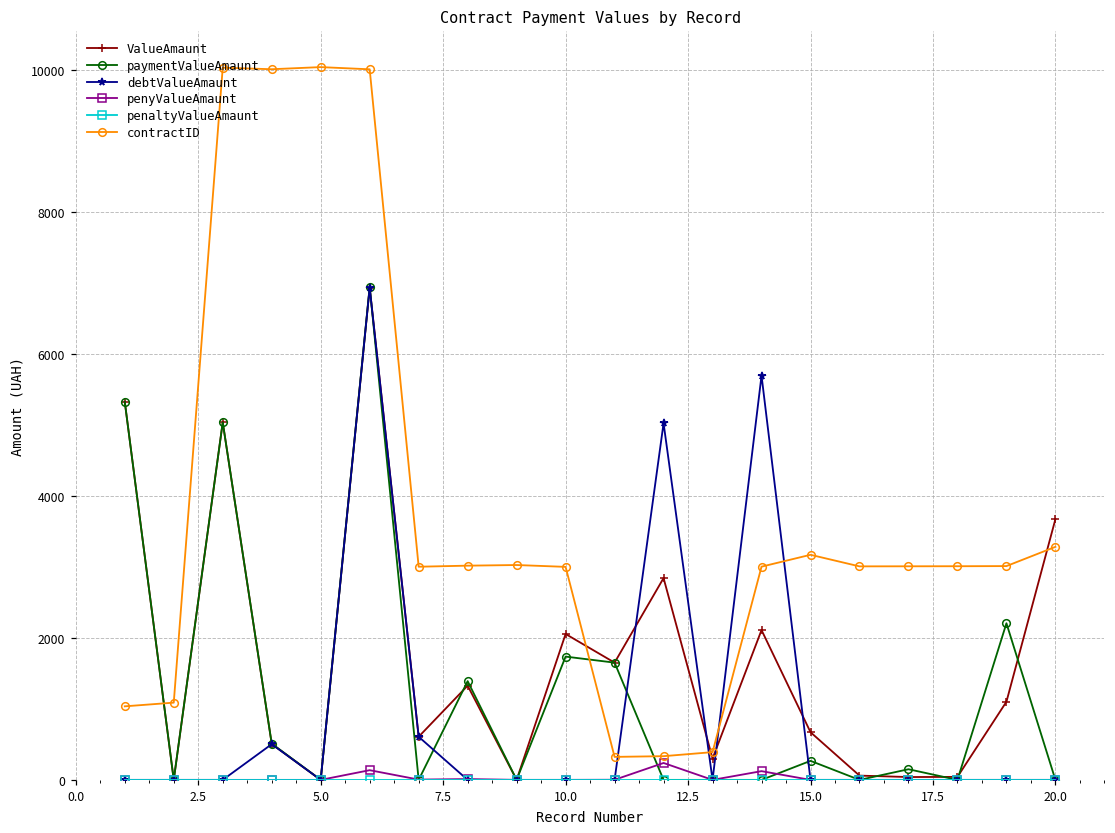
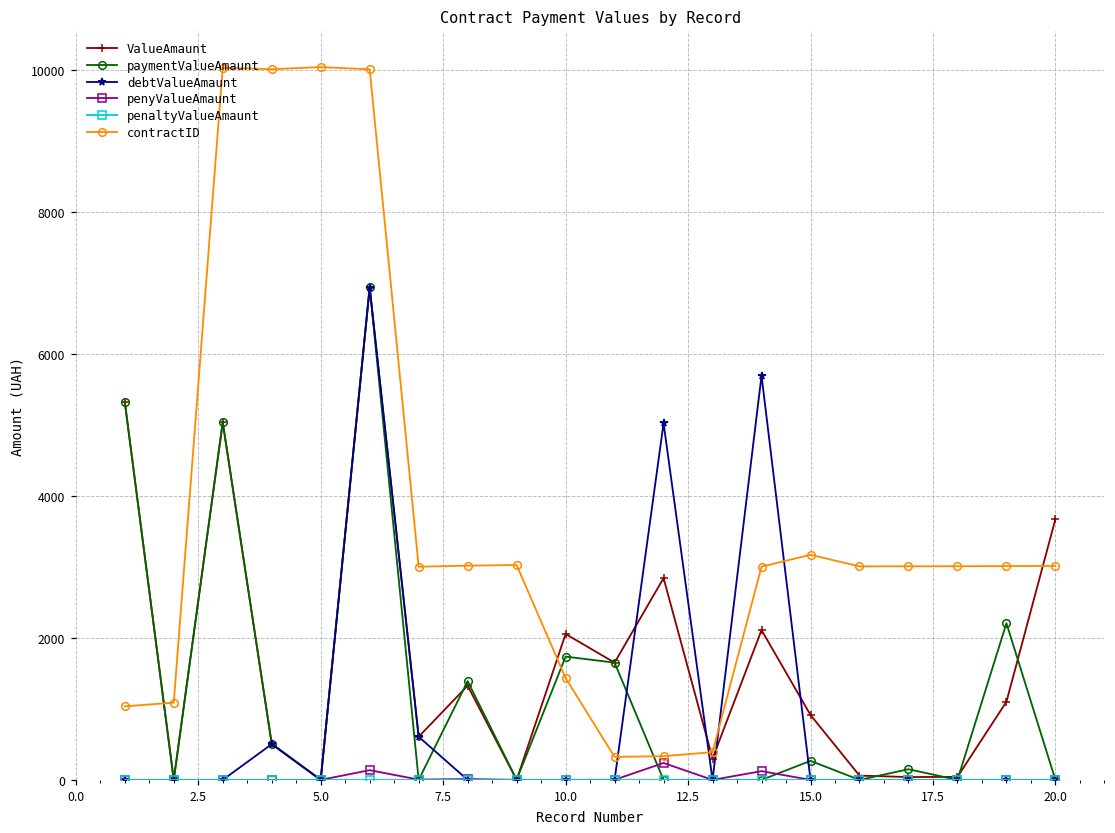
contractID, 10.0: 3000 -> 1400
ValueAmaunt, 15.0: 700 -> 900
contractID, 20.0: 3300 -> 3000
